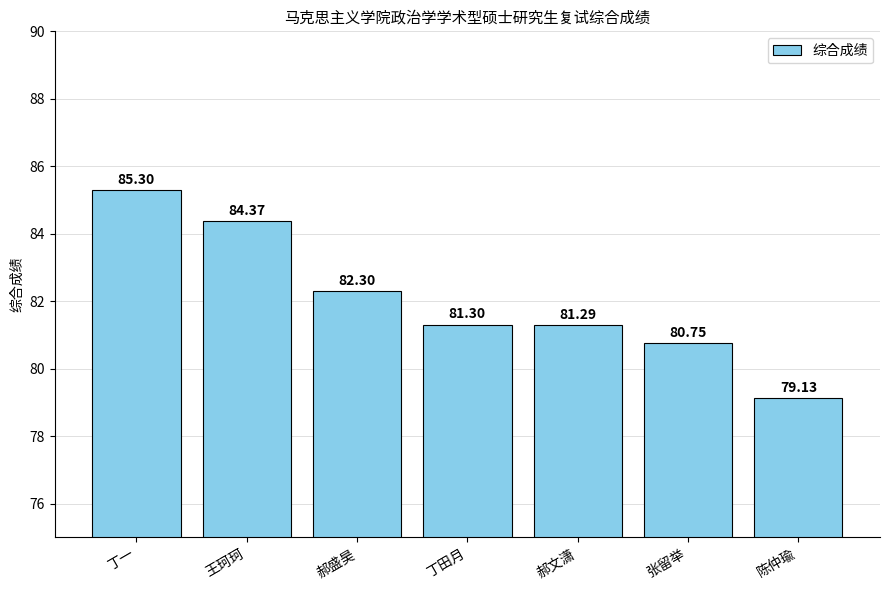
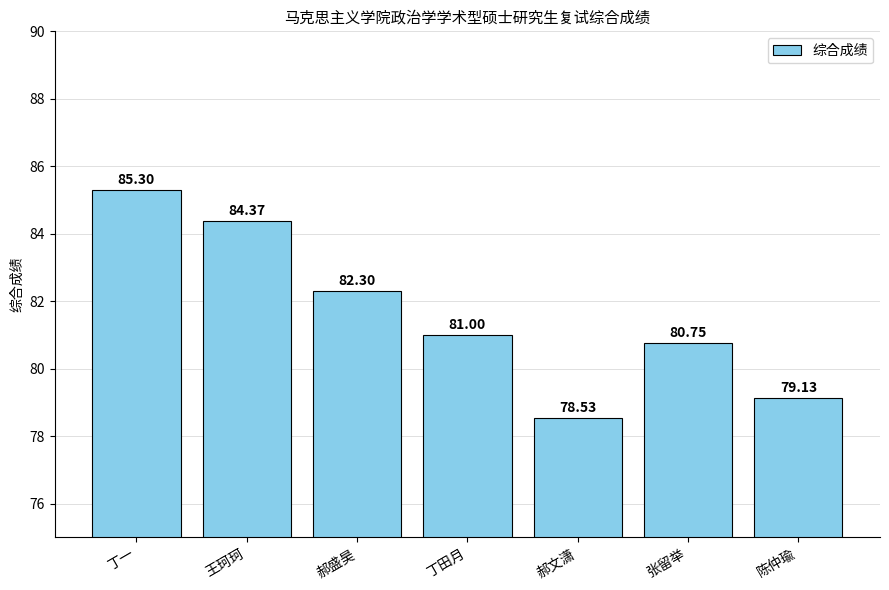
丁田月: 81.30 -> 81.00
郝文潇: 81.29 -> 78.53
